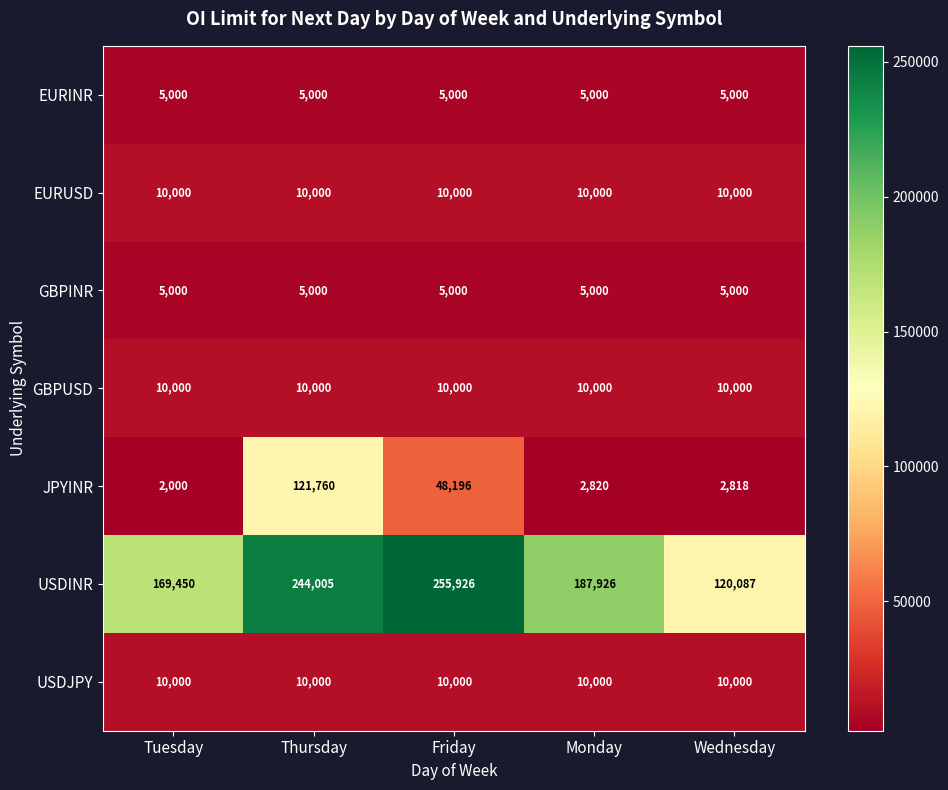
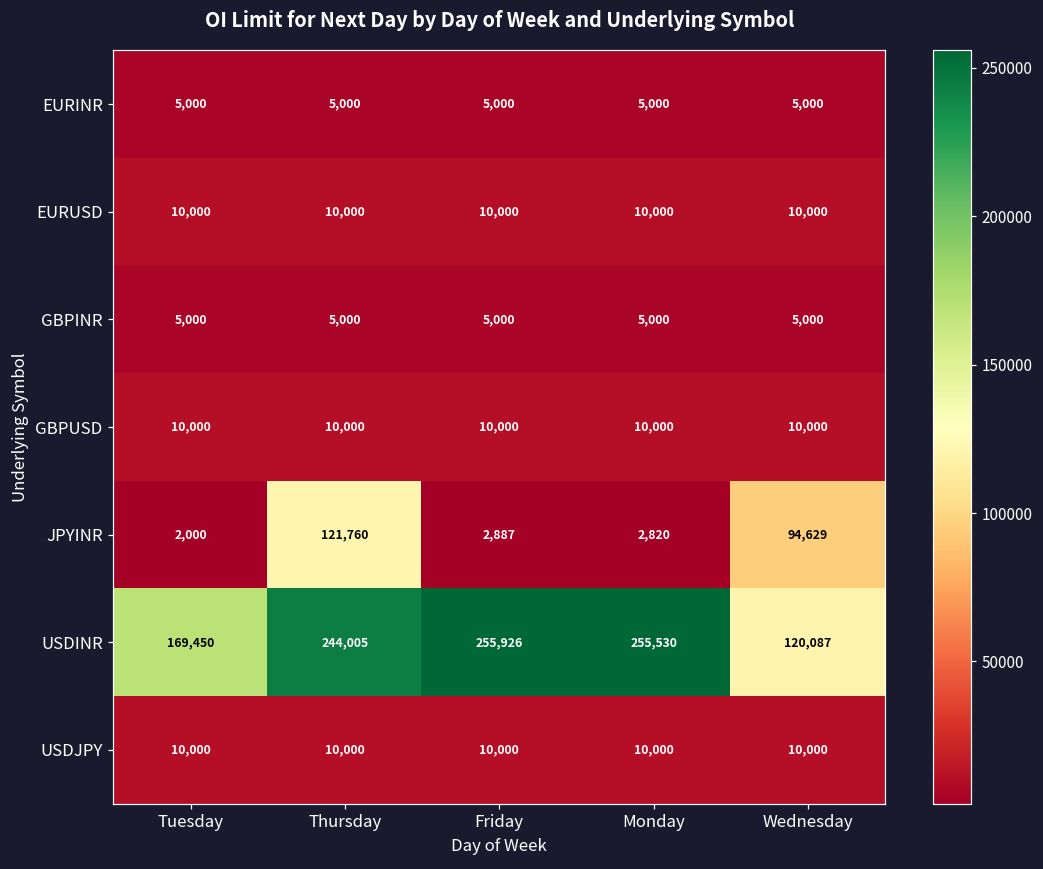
JPYINR, Friday: 48,196 -> 2,887
JPYINR, Wednesday: 2,818 -> 94,629
USDINR, Monday: 187,926 -> 255,530
